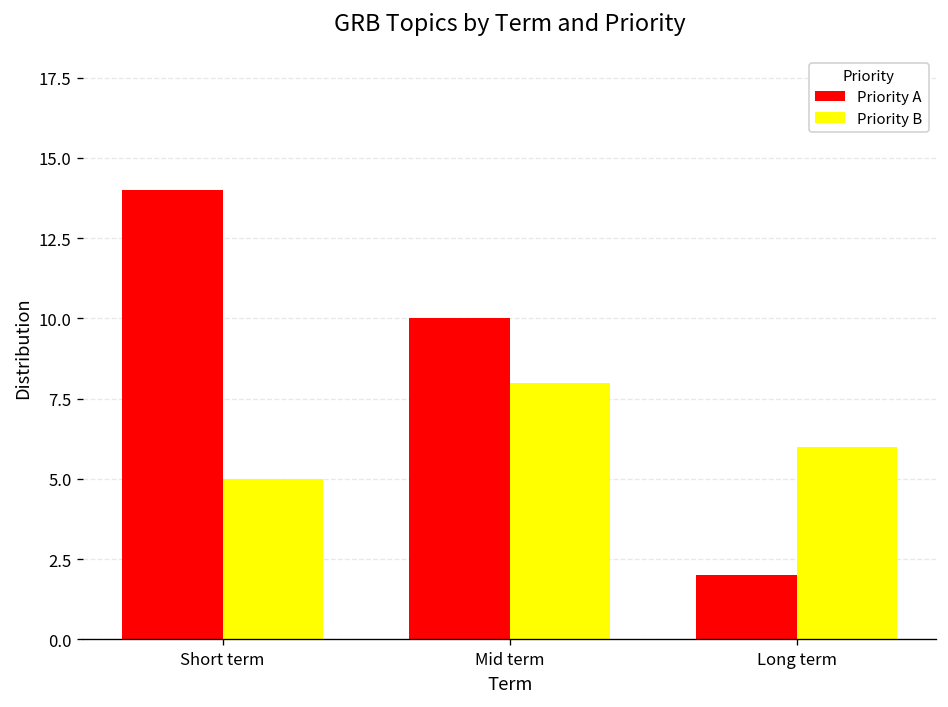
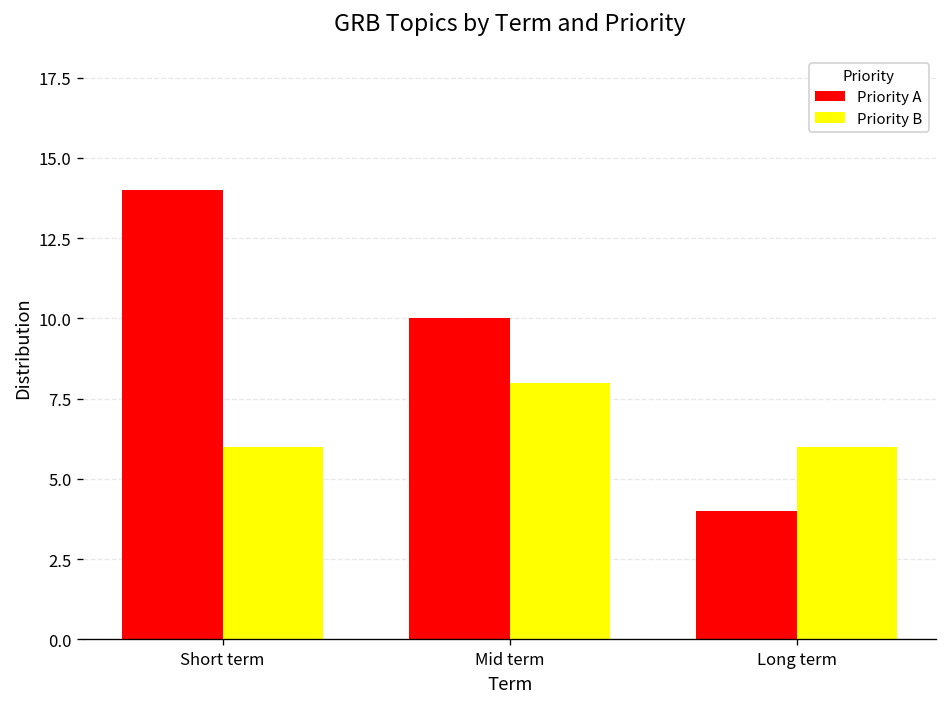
Priority B, Short term: 5 -> 6
Priority A, Long term: 2 -> 4
